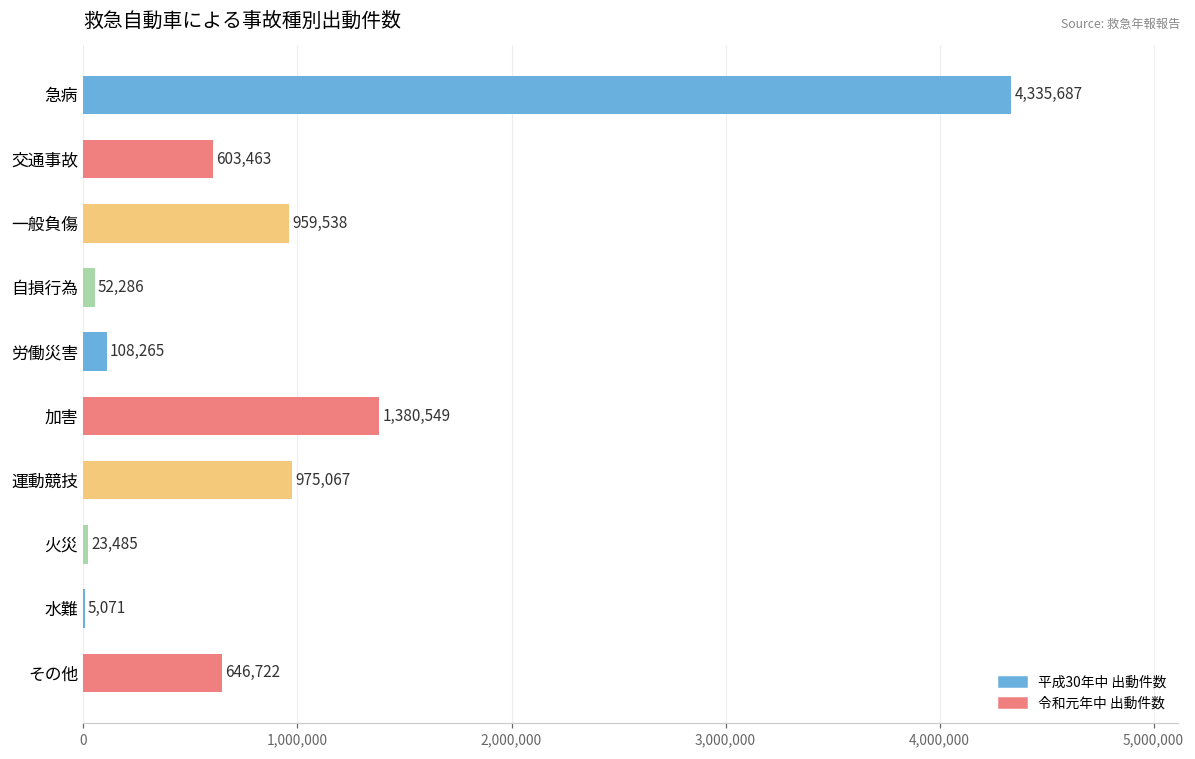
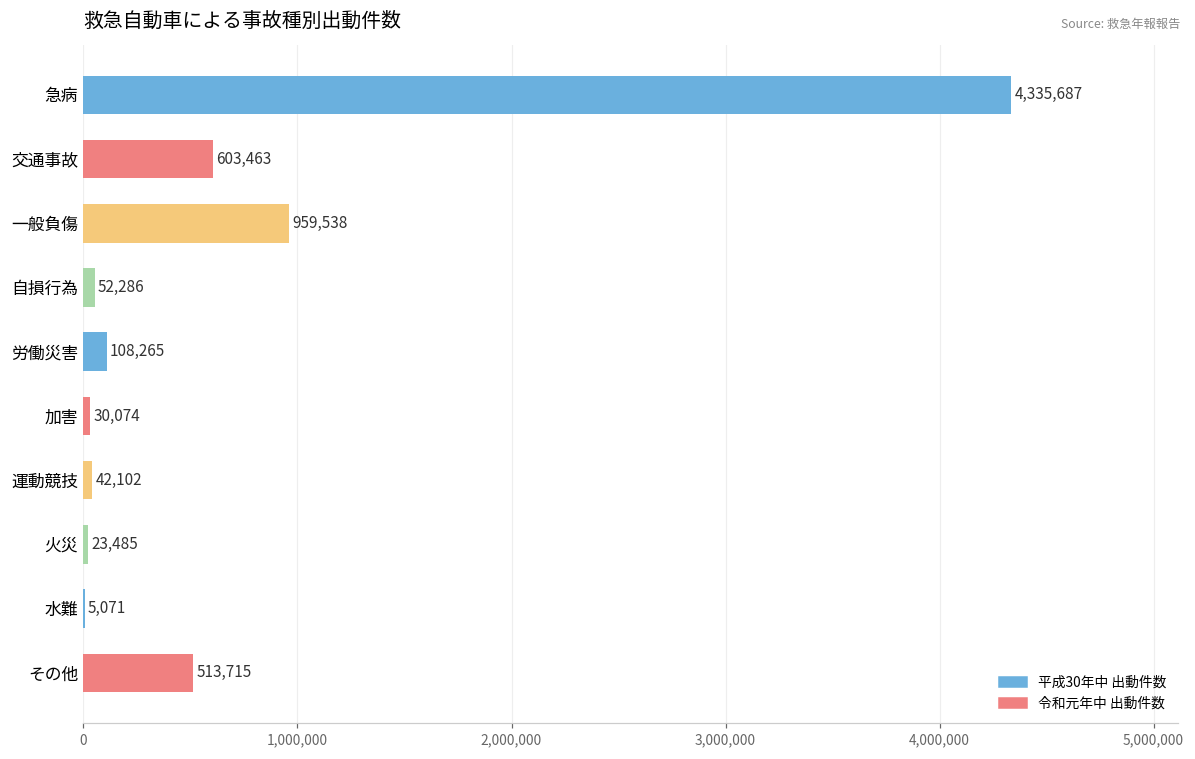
加害: 1,380,549 -> 30,074
運動競技: 975,067 -> 42,102
その他: 646,722 -> 513,715
